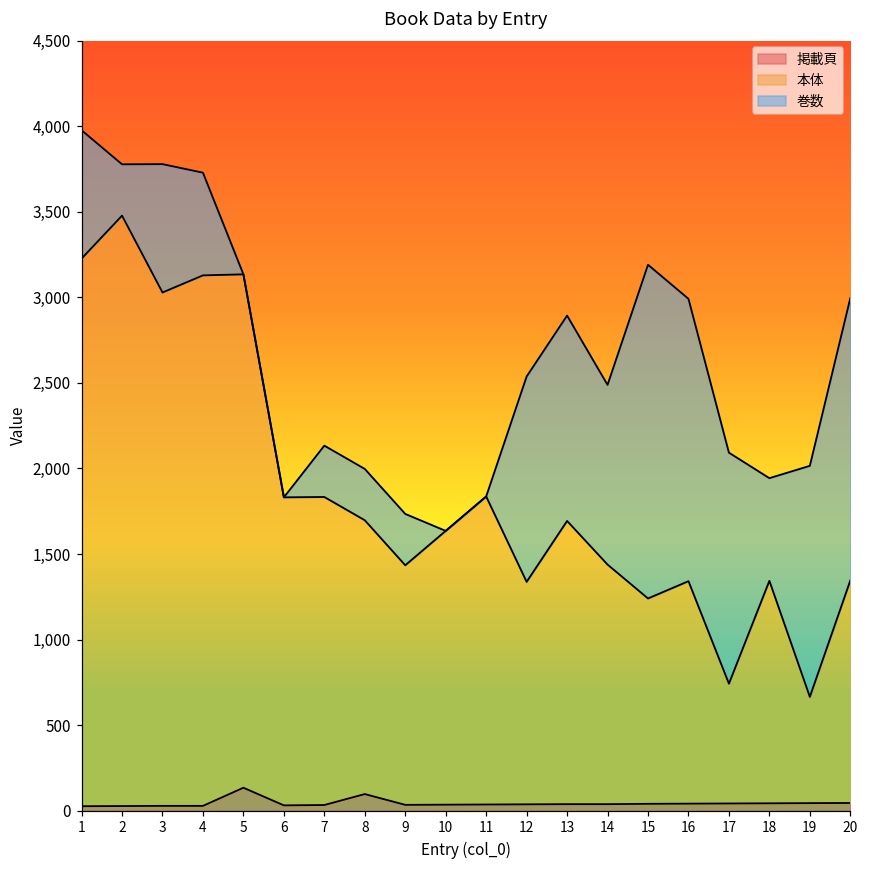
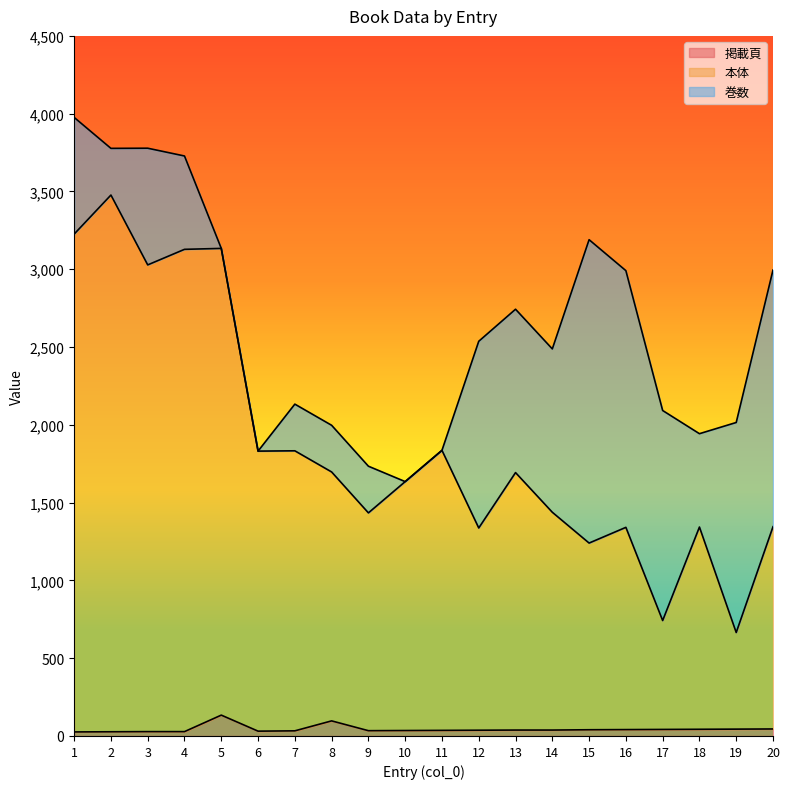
巻数, 13: 1,200 -> 1,050
